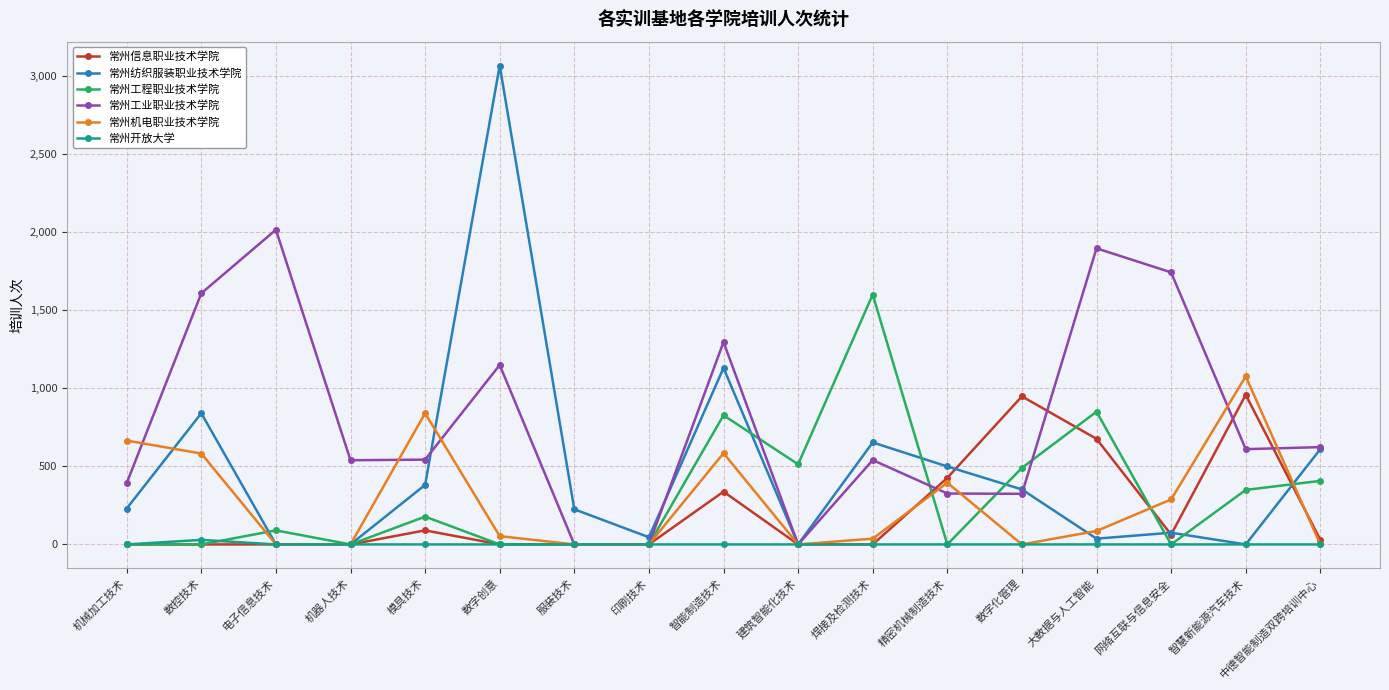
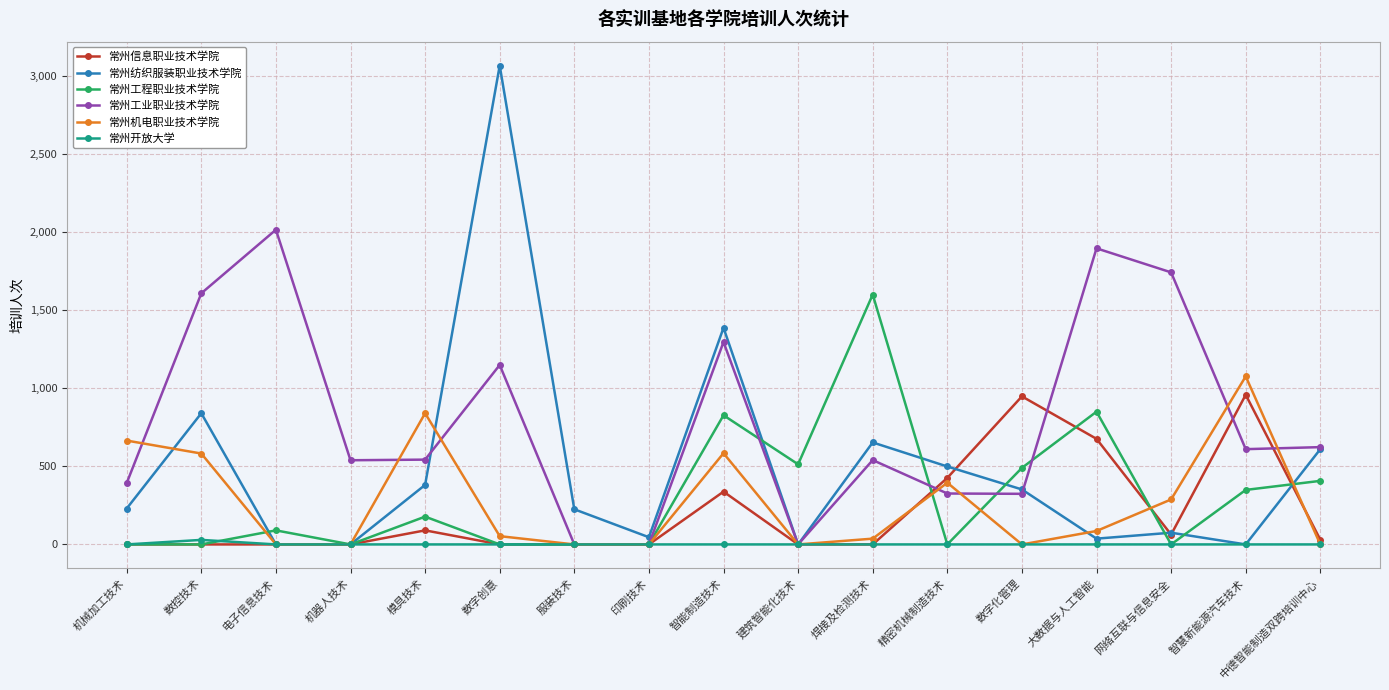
常州纺织服装职业技术学院, 智能制造技术: 1,130 -> 1,390
